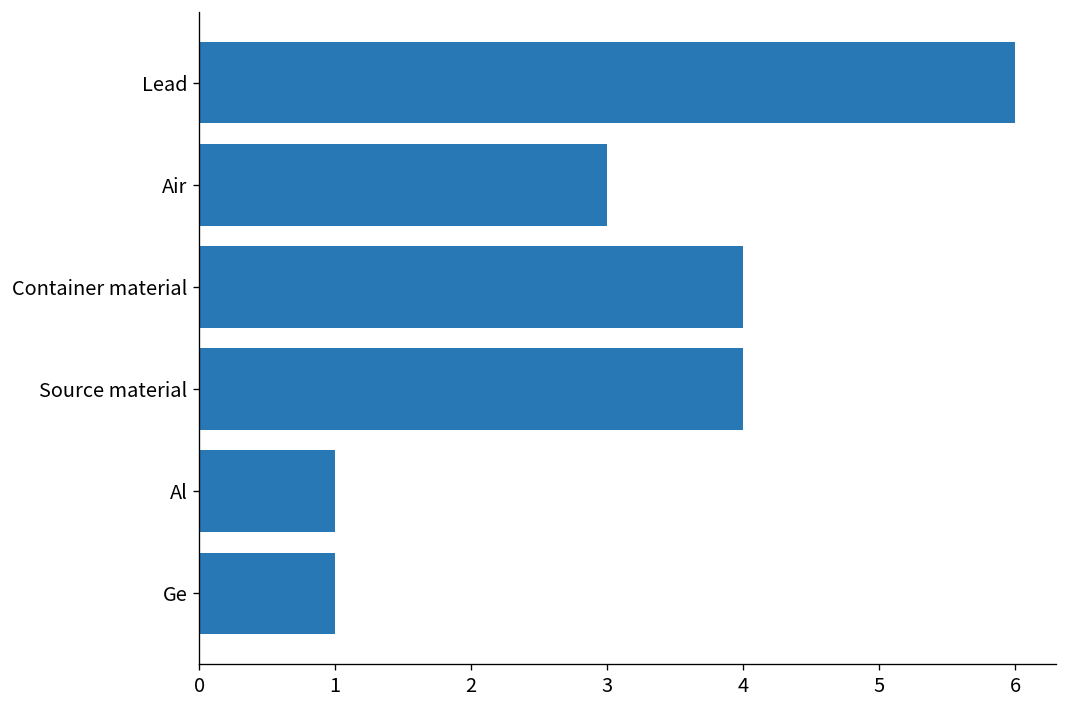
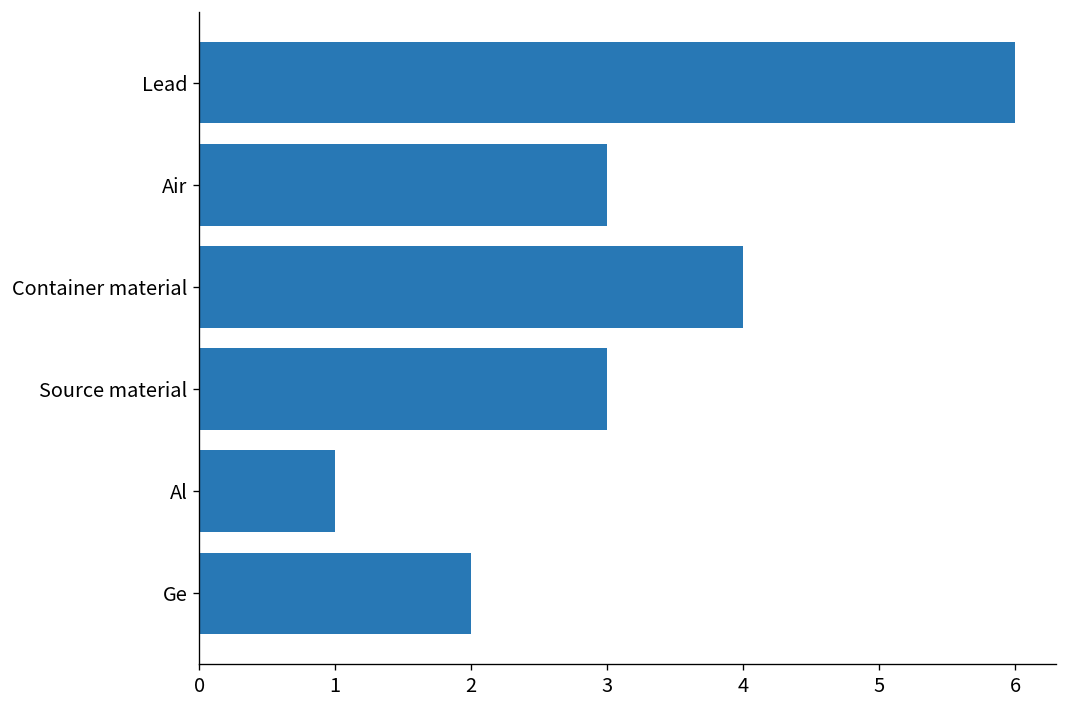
Source material: 4 -> 3
Ge: 1 -> 2
